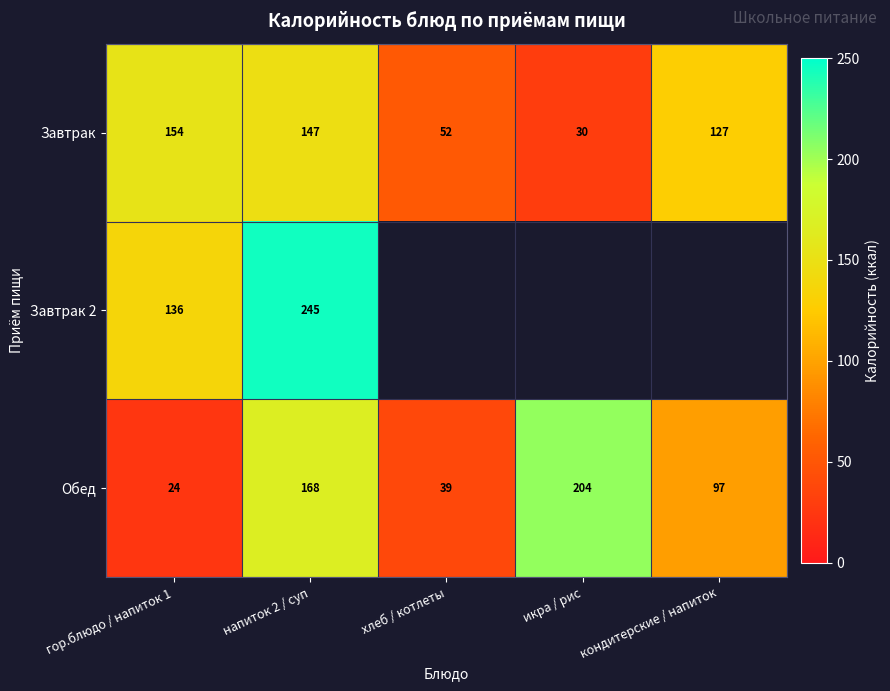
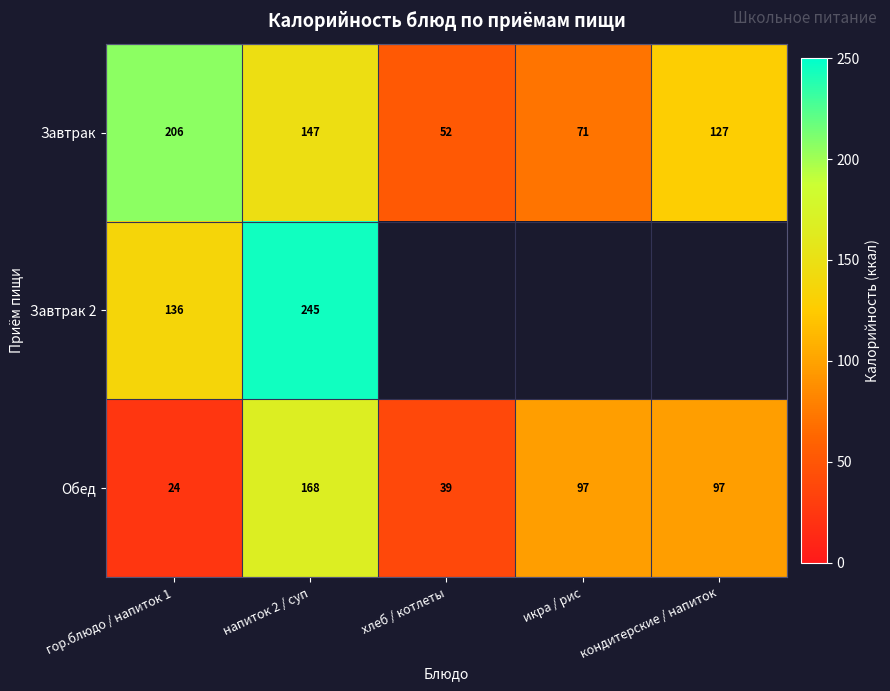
Завтрак, гор.блюдо / напиток 1: 154 -> 206
Завтрак, икра / рис: 30 -> 71
Обед, икра / рис: 204 -> 97
